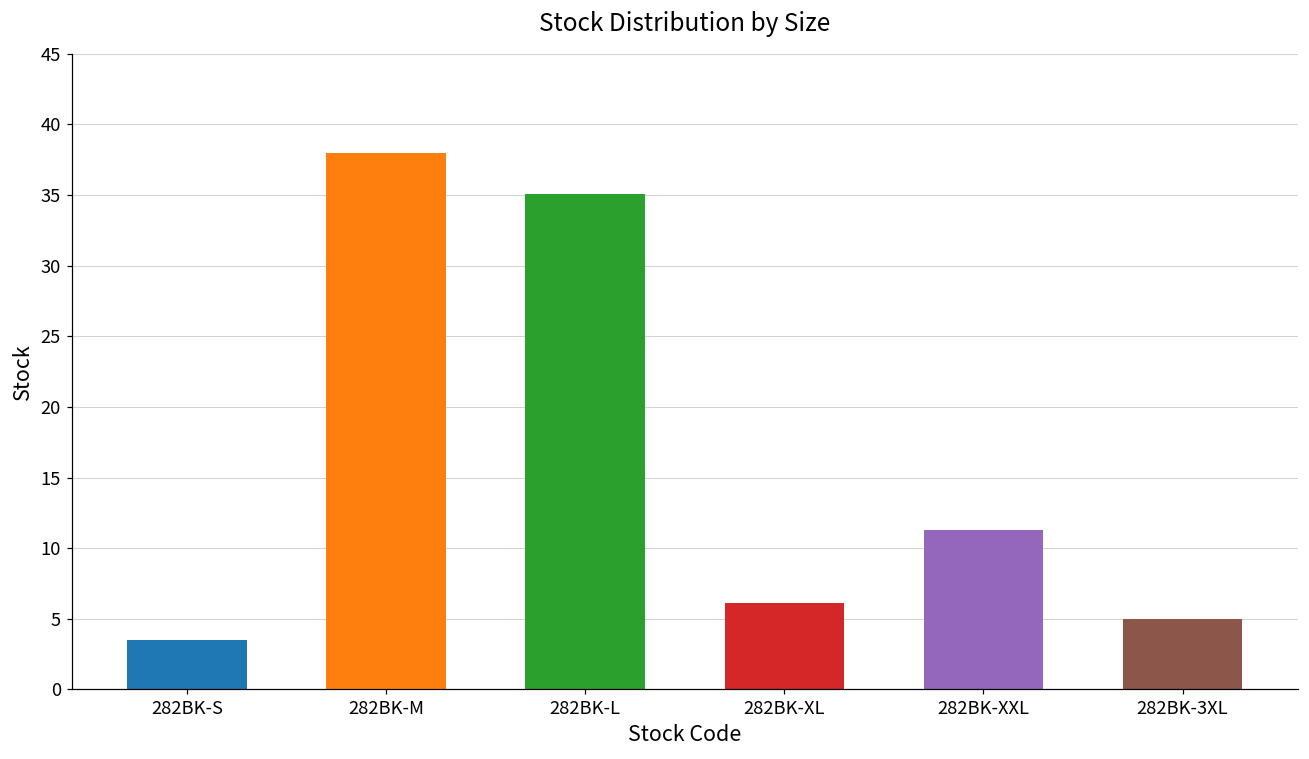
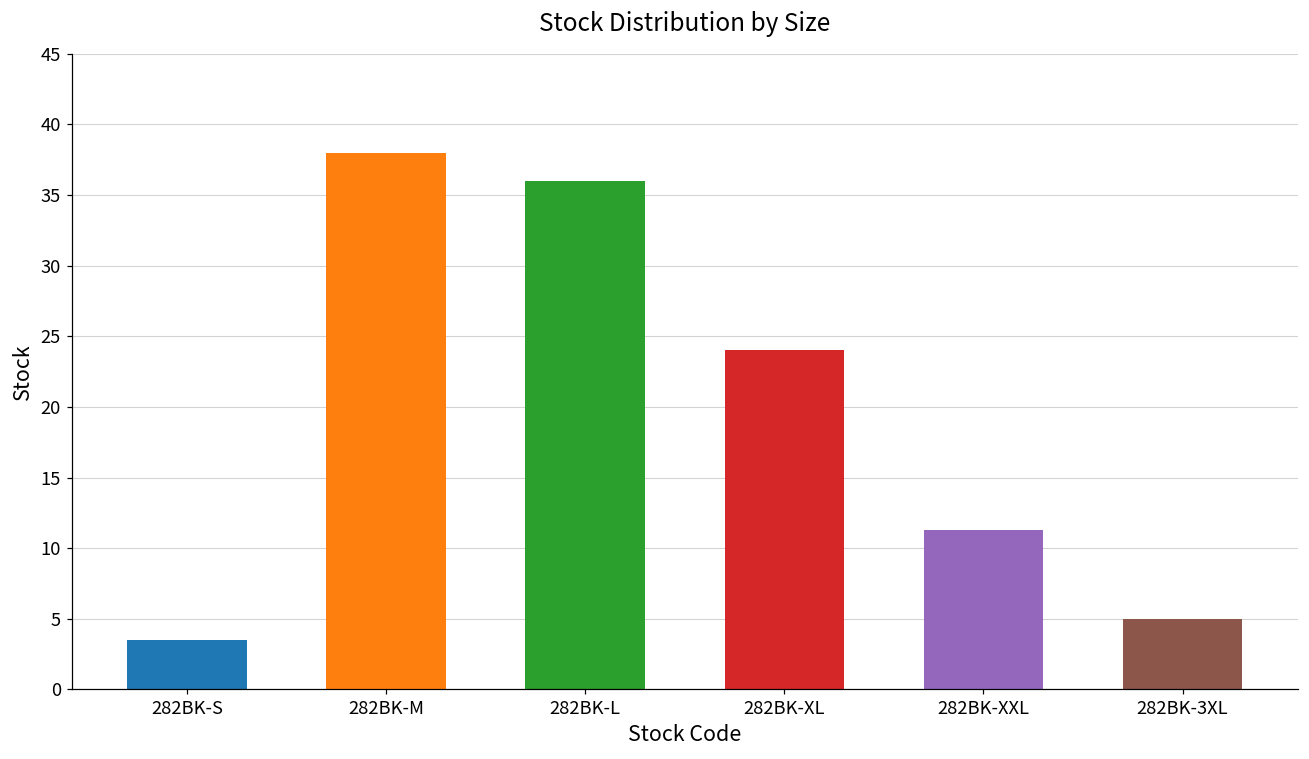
282BK-L: 35.1 -> 36.0
282BK-XL: 6.1 -> 24.0
